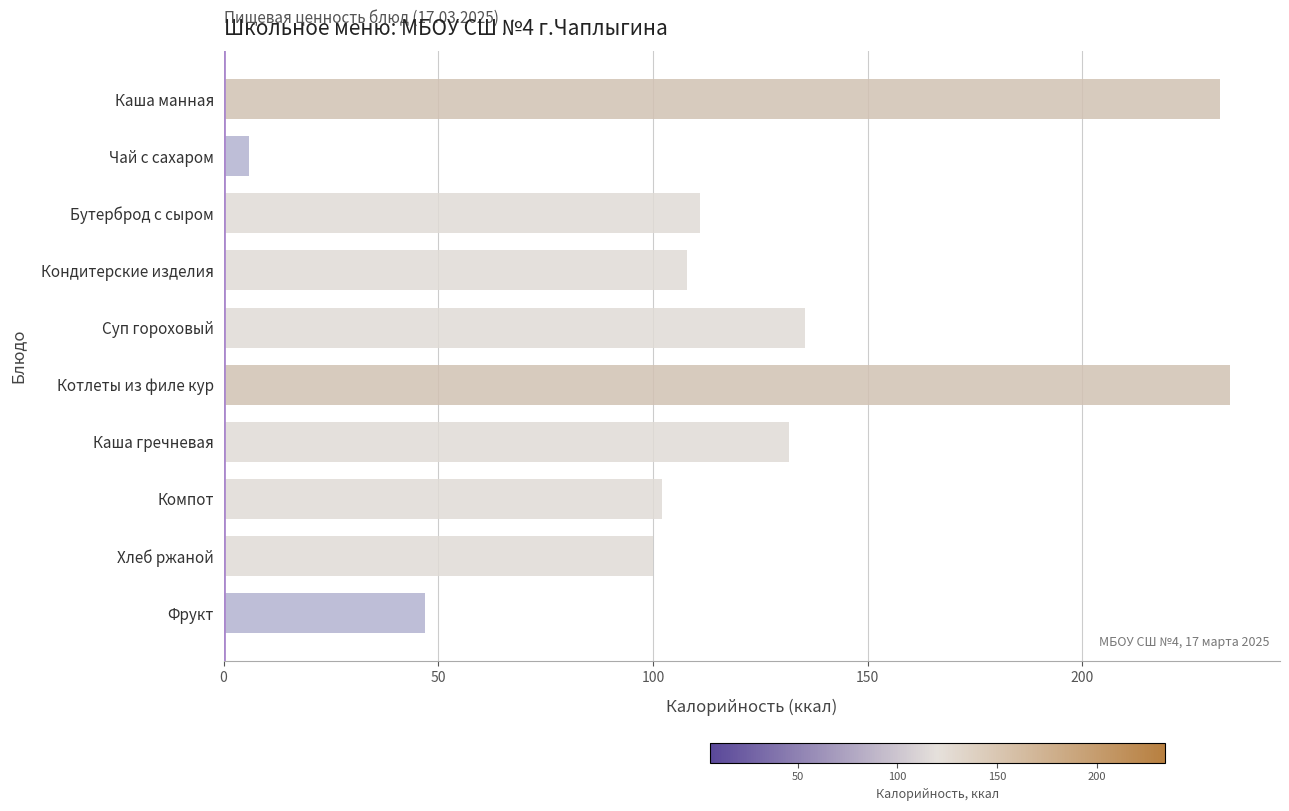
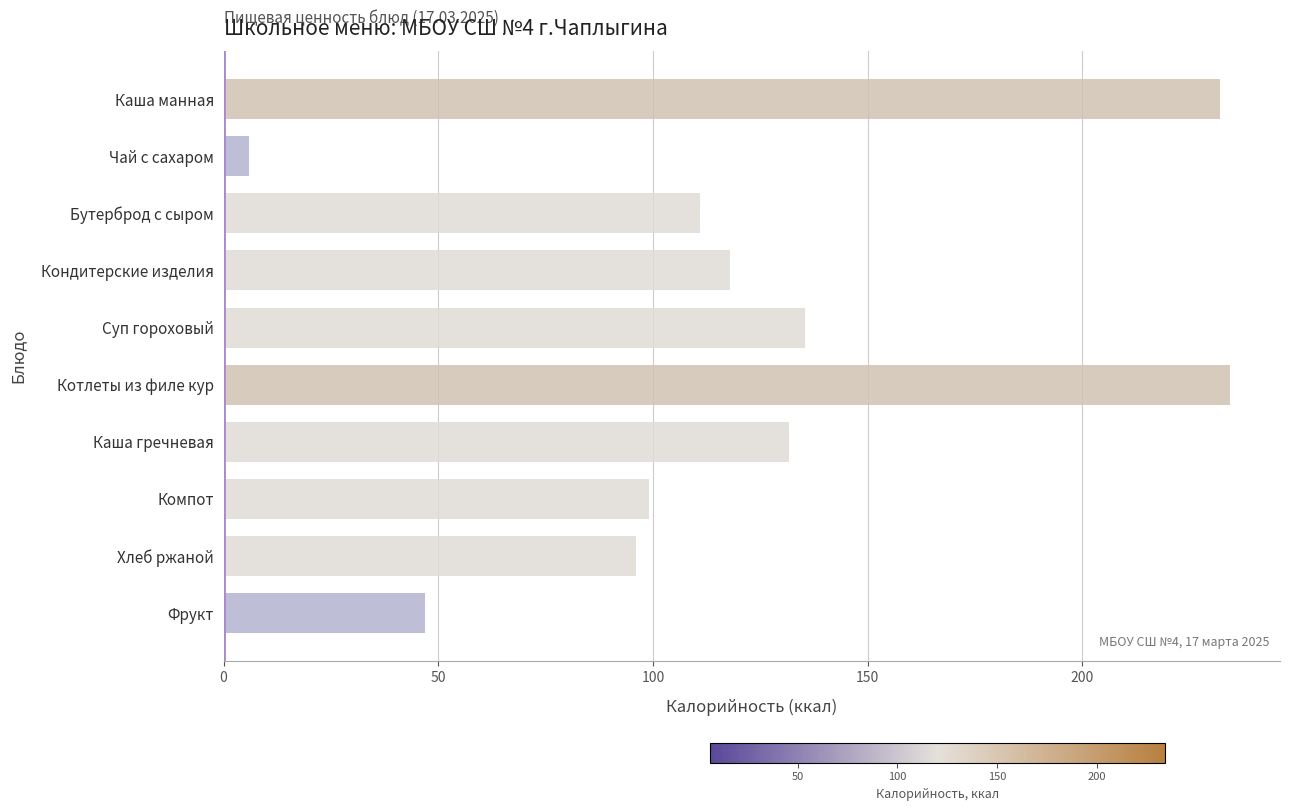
Кондитерские изделия: 108 -> 118
Компот: 102 -> 99
Хлеб ржаной: 100 -> 96
